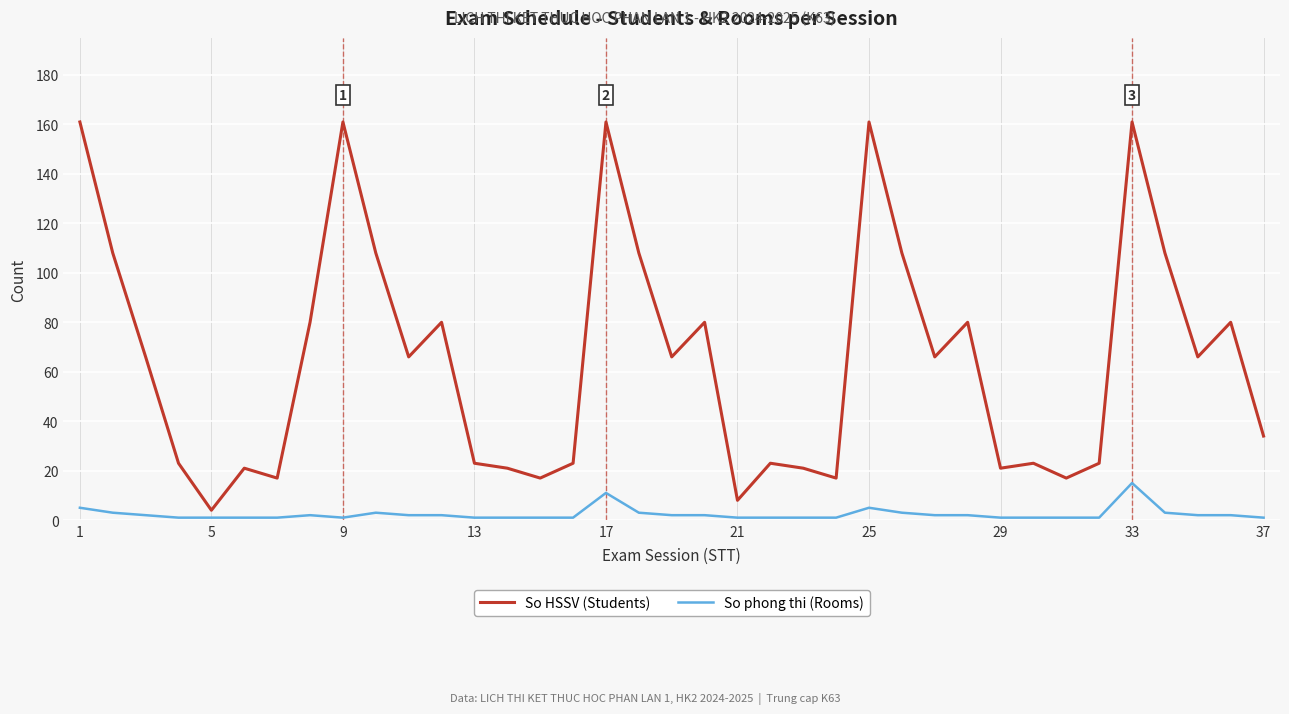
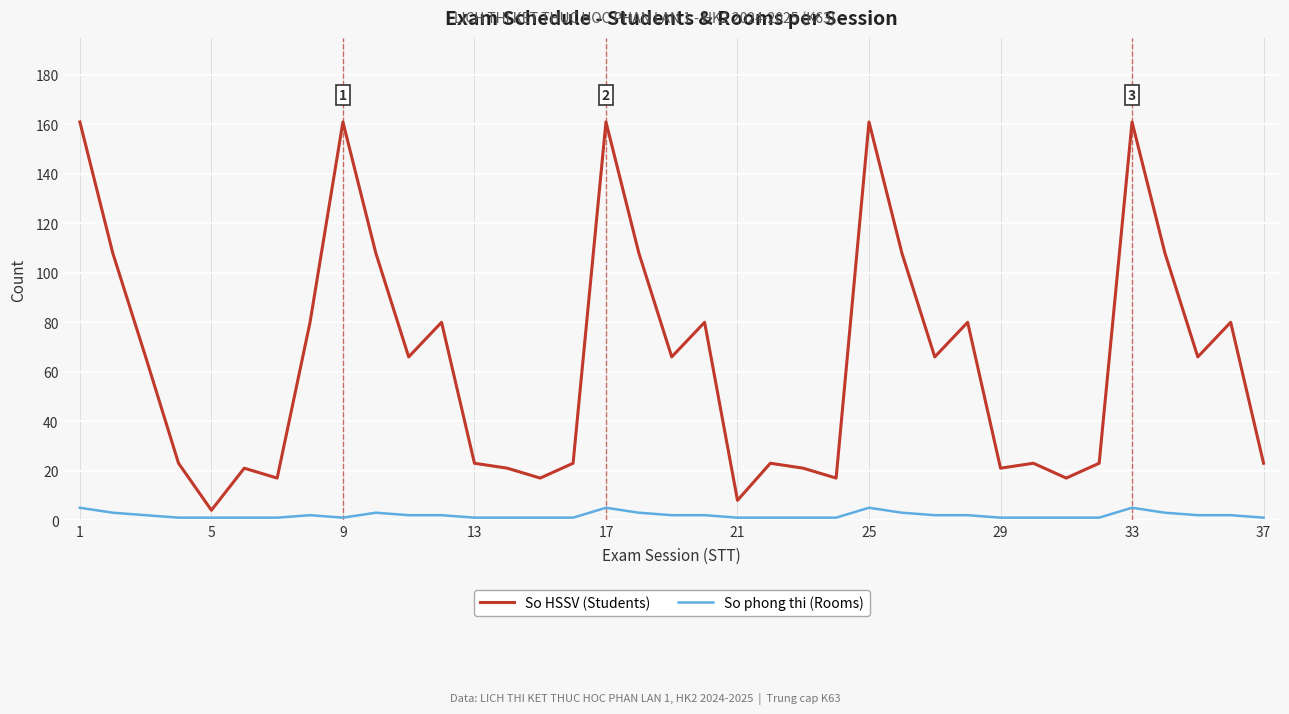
So phong thi (Rooms), 17: 11 -> 5
So phong thi (Rooms), 33: 15 -> 5
So HSSV (Students), 37: 34 -> 23
